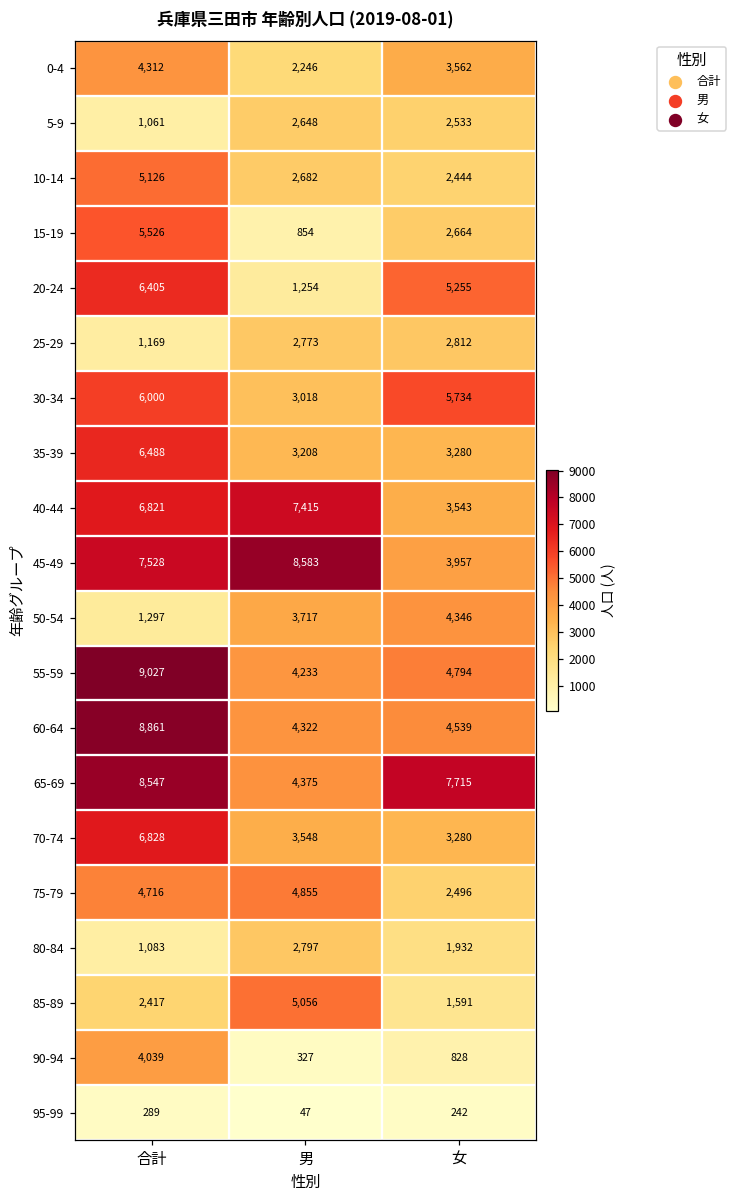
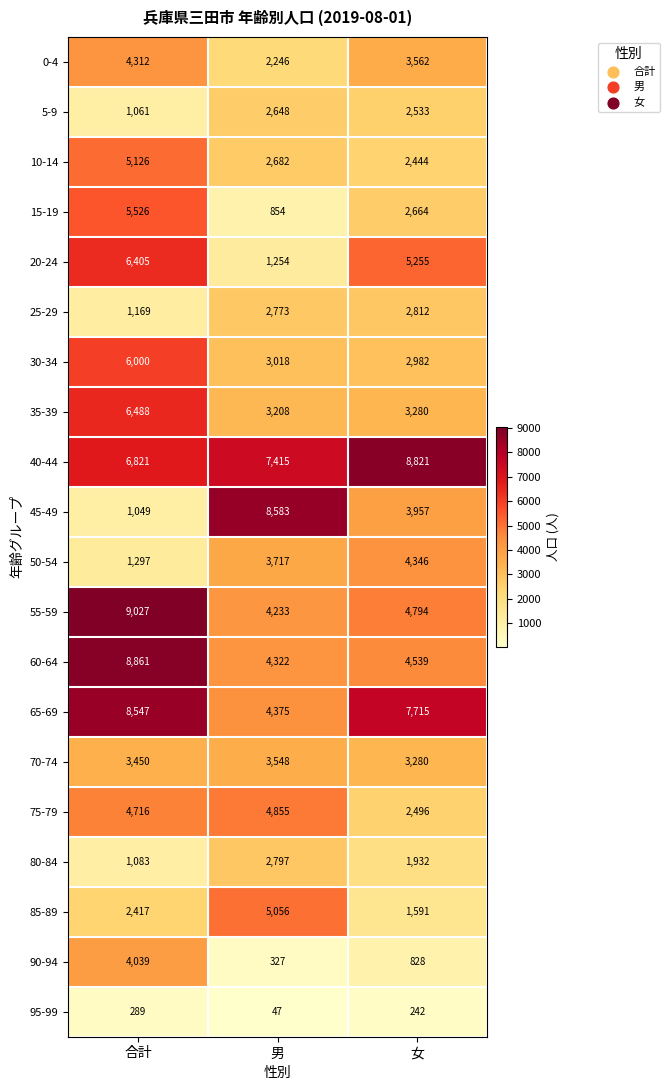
30-34, 女: 5,734 -> 2,982
40-44, 女: 3,543 -> 8,821
45-49, 合計: 7,528 -> 1,049
70-74, 合計: 6,828 -> 3,450
